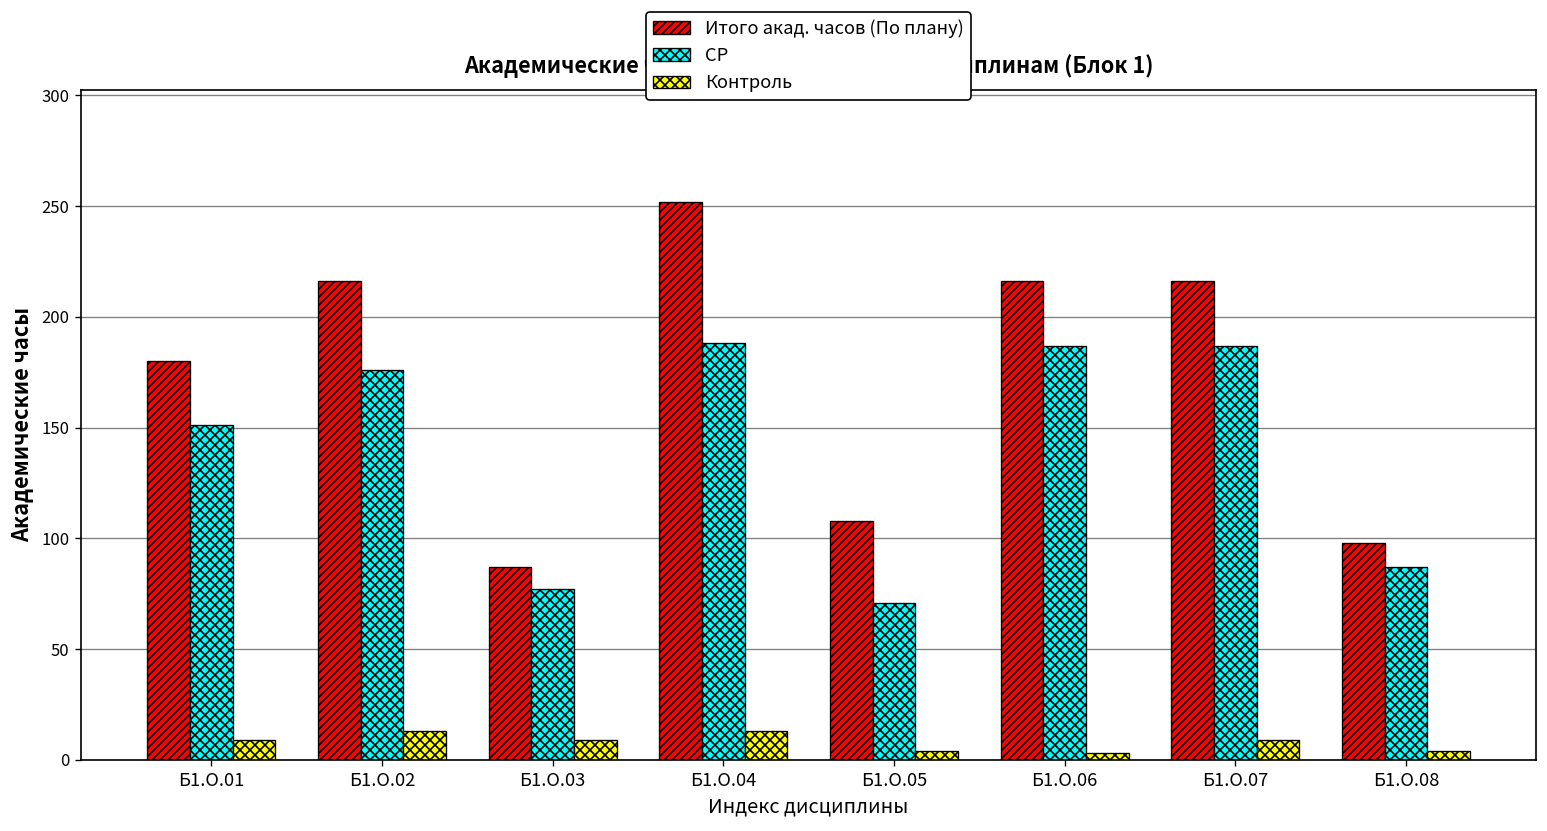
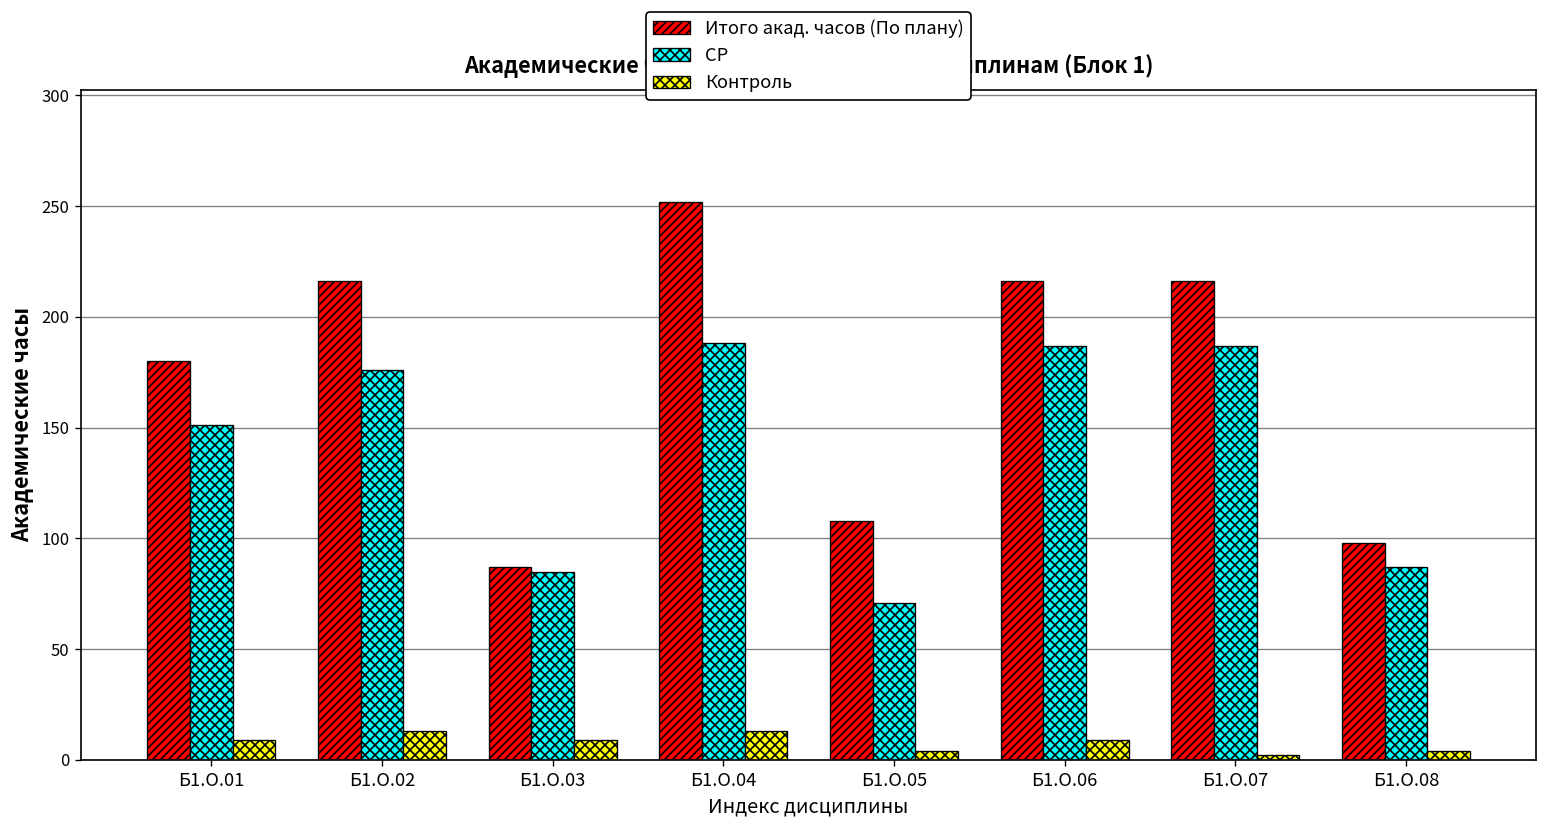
СР, Б1.О.03: 77 -> 85
Контроль, Б1.О.06: 3 -> 9
Контроль, Б1.О.07: 9 -> 2
